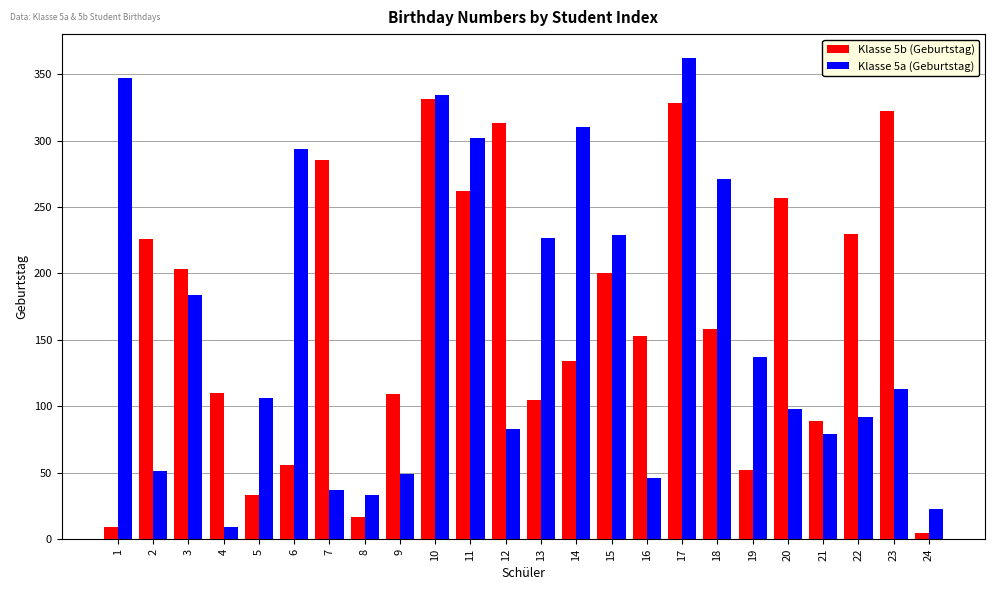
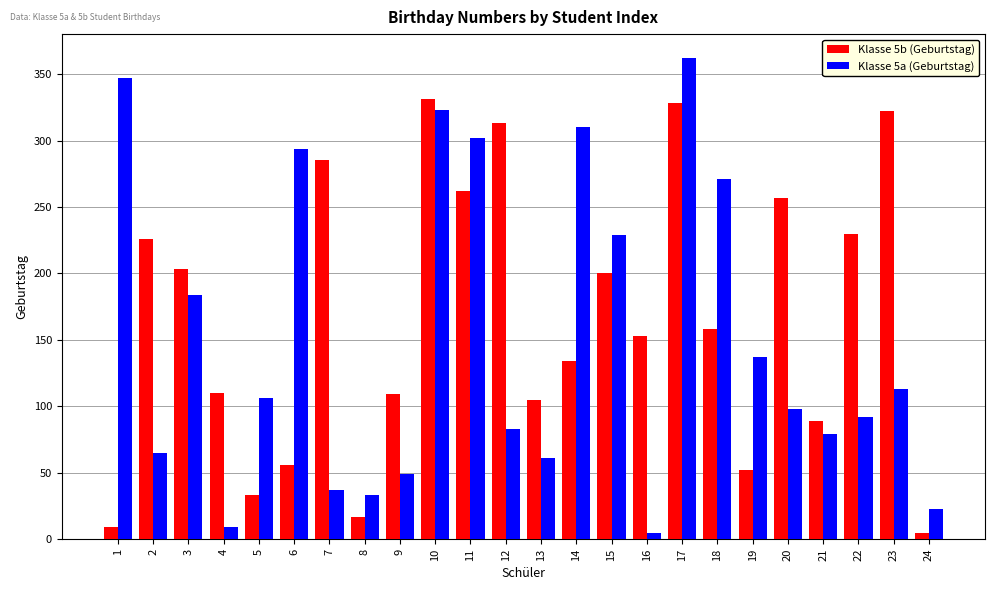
Klasse 5a (Geburtstag), 2: 51 -> 65
Klasse 5a (Geburtstag), 10: 334 -> 323
Klasse 5a (Geburtstag), 13: 227 -> 61
Klasse 5a (Geburtstag), 16: 46 -> 5
